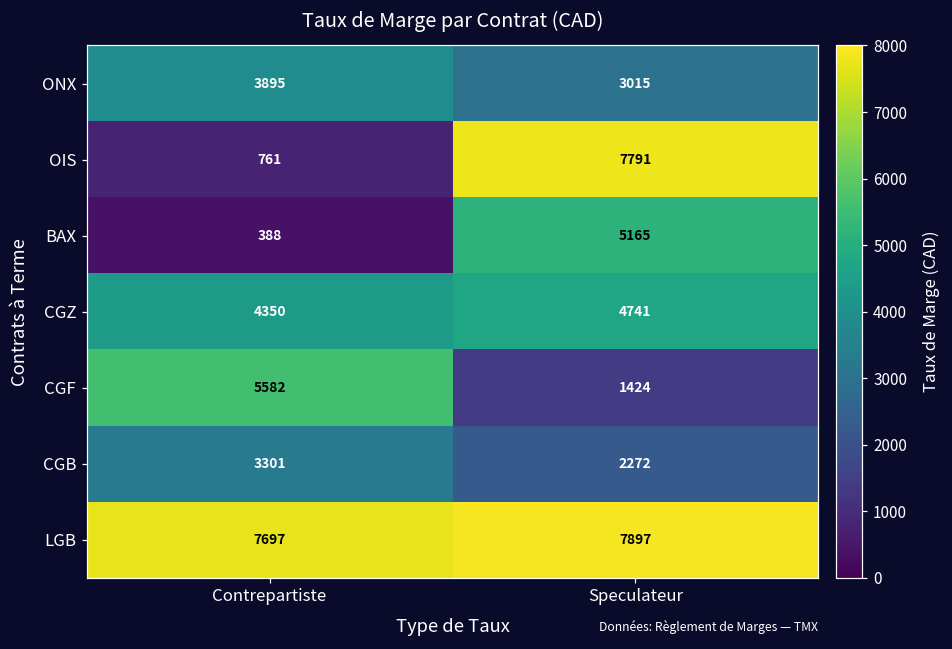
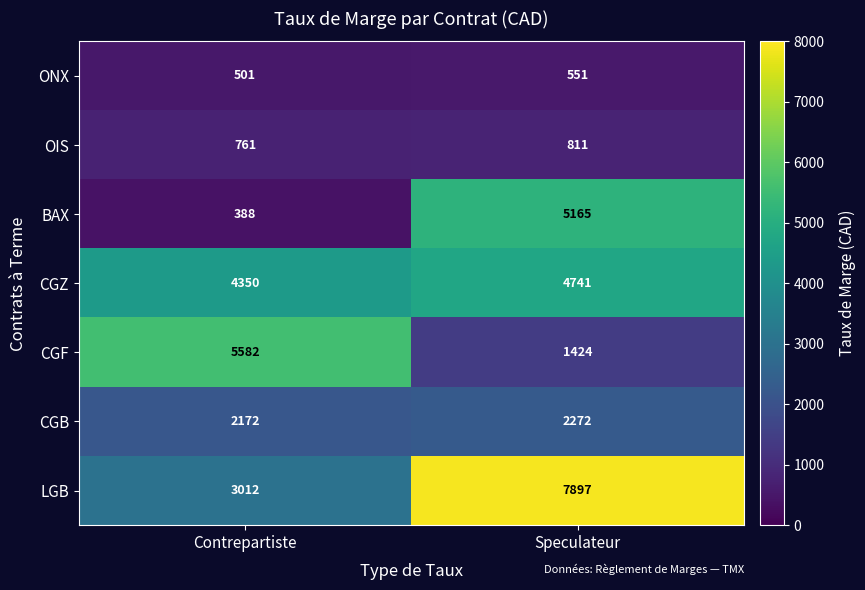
ONX, Contrepartiste: 3895 -> 501
ONX, Speculateur: 3015 -> 551
OIS, Speculateur: 7791 -> 811
CGB, Contrepartiste: 3301 -> 2172
LGB, Contrepartiste: 7697 -> 3012
